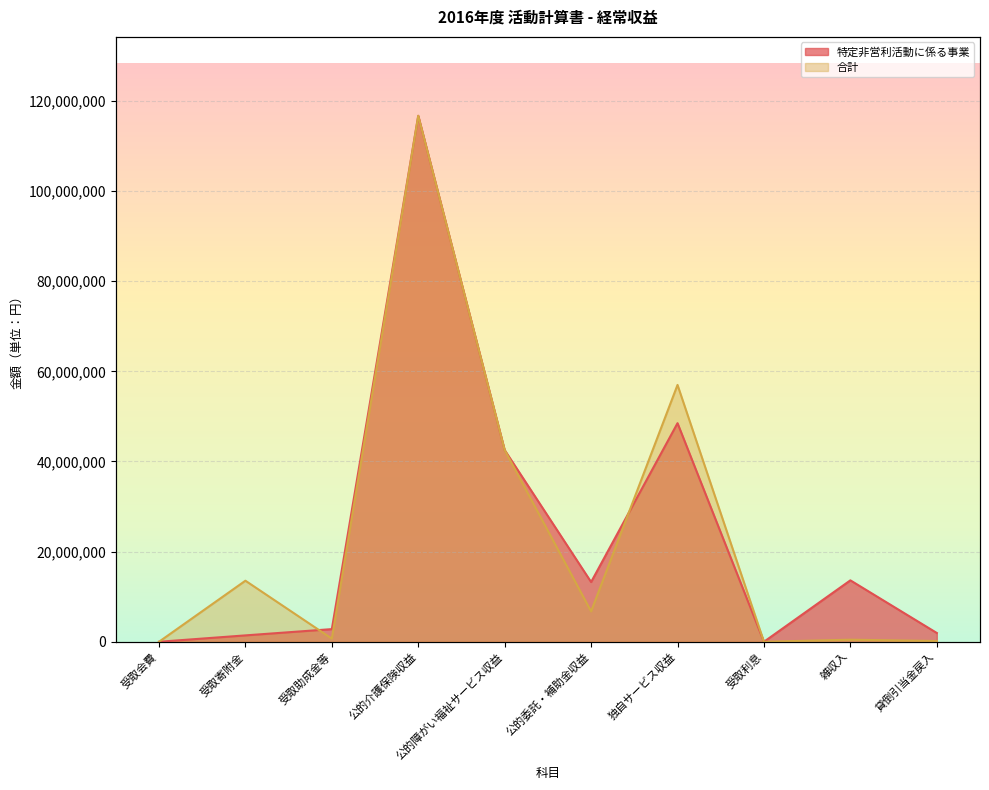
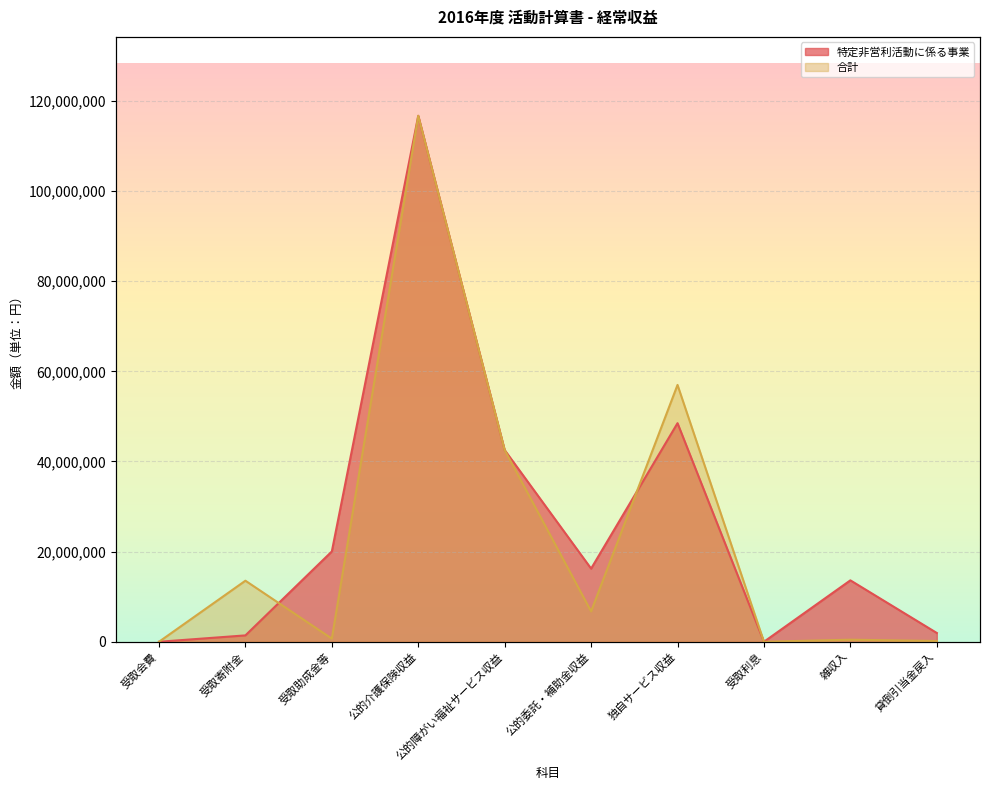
特定非営利活動に係る事業, 受取助成金等: 3,000,000 -> 20,000,000
特定非営利活動に係る事業, 公的委託・補助金収益: 13,000,000 -> 16,000,000
